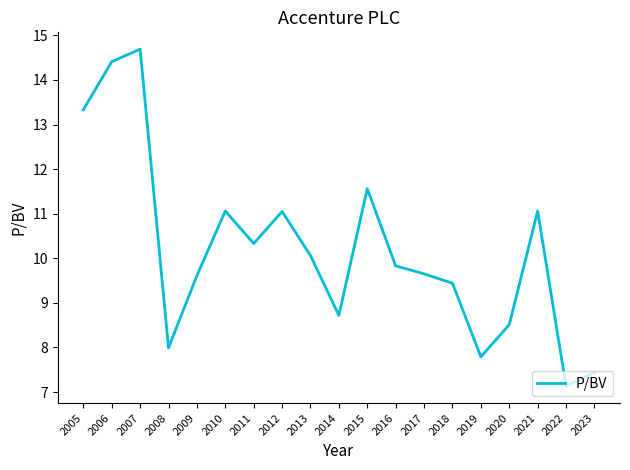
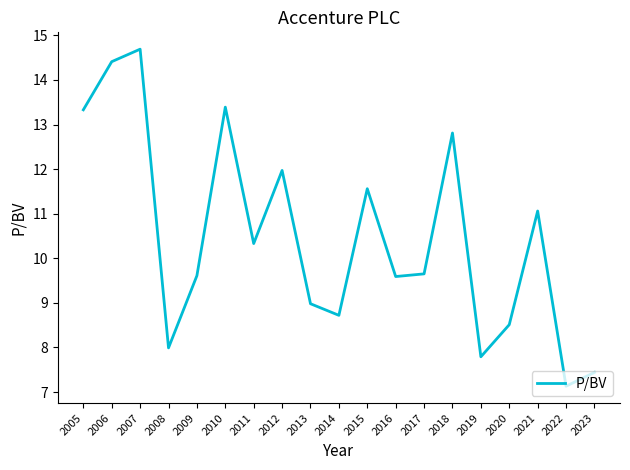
2010: 11.1 -> 13.4
2012: 11.1 -> 12.0
2013: 10.1 -> 9.0
2016: 9.8 -> 9.6
2018: 9.4 -> 12.8
